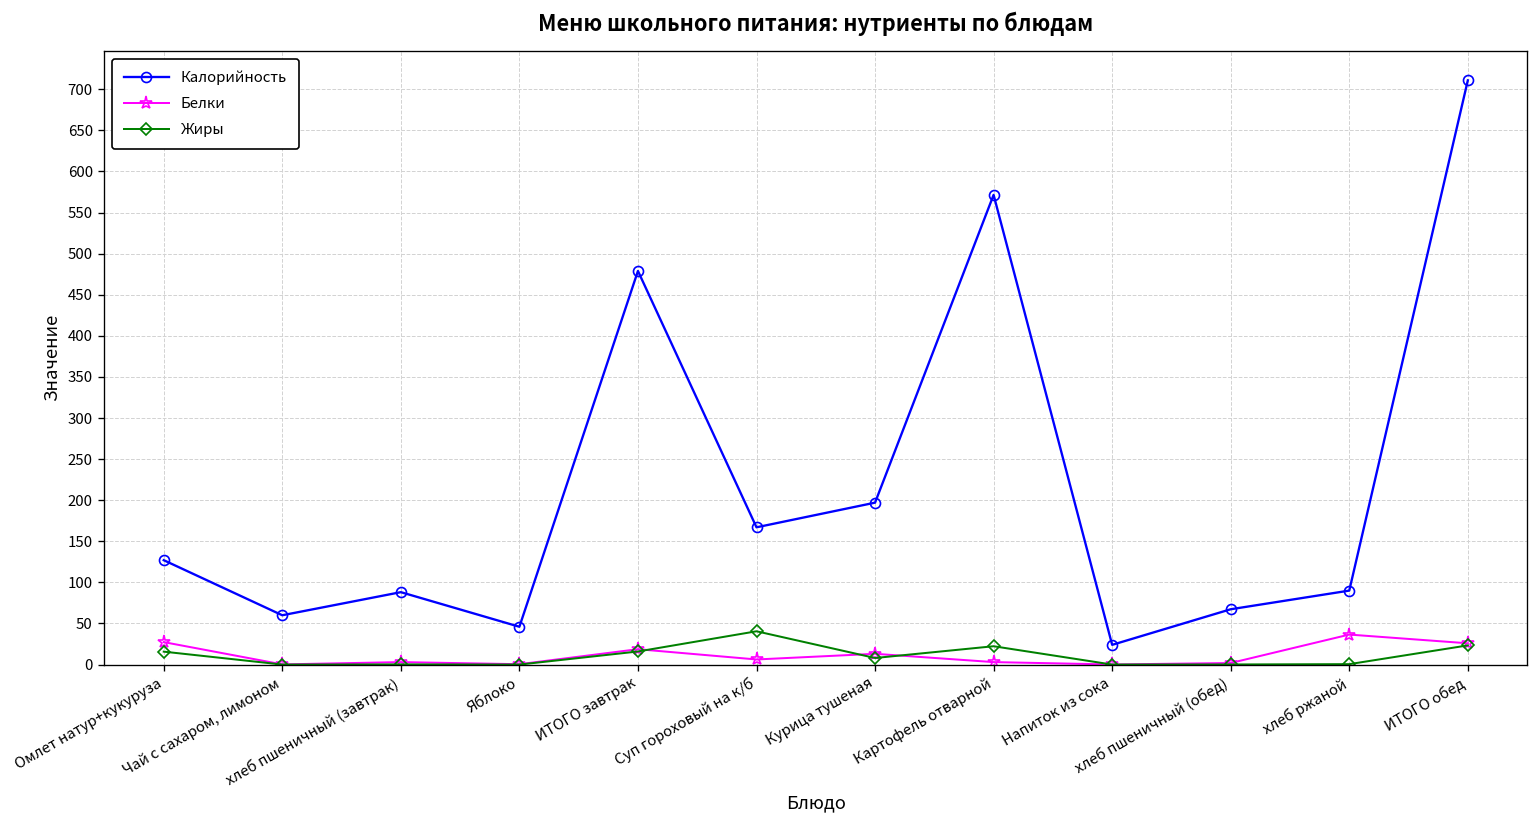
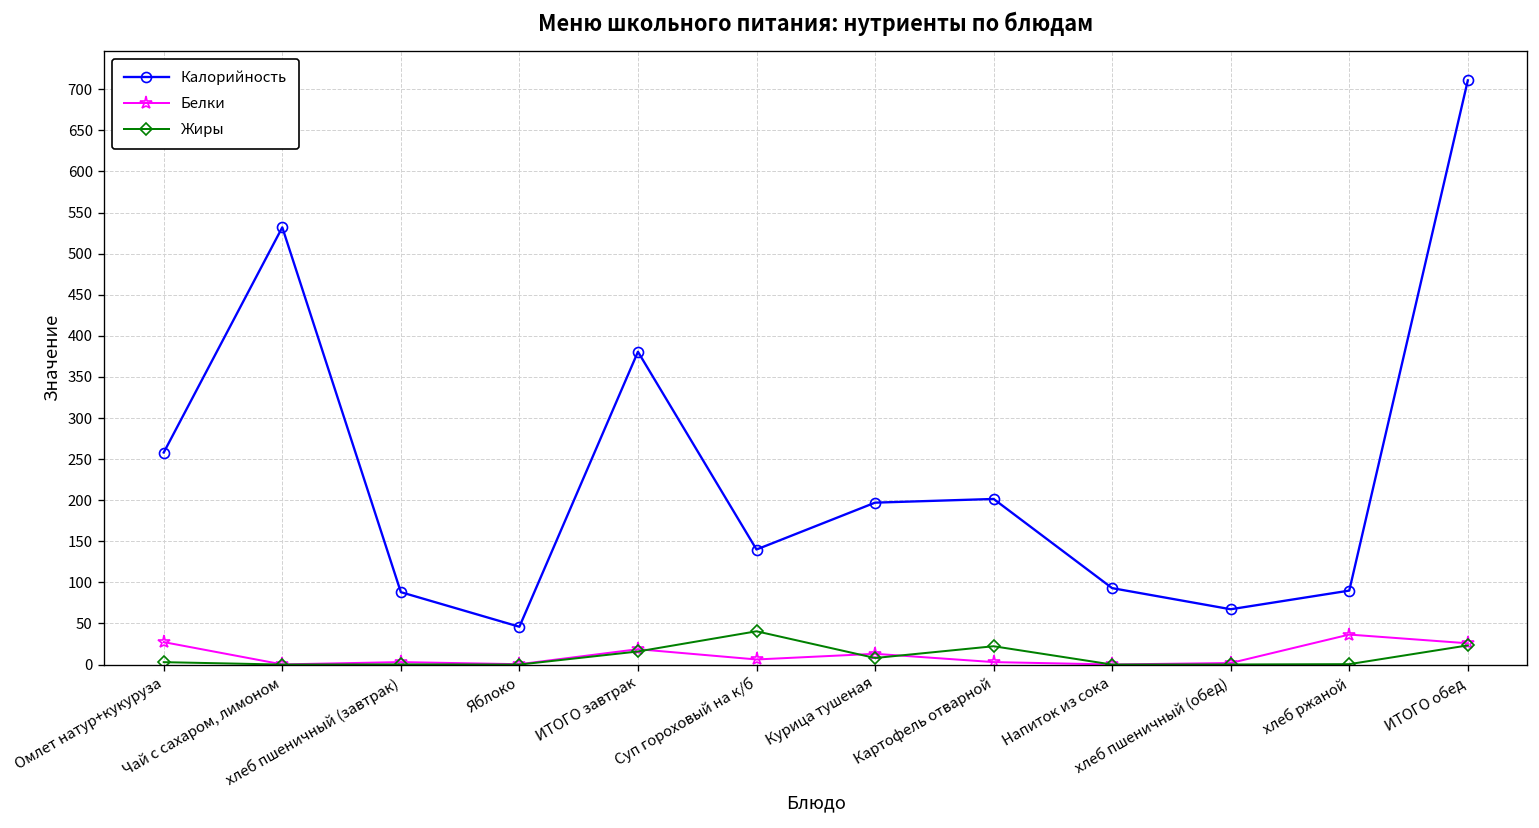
Калорийность, Омлет натур+кукуруза: 130 -> 260
Жиры, Омлет натур+кукуруза: 20 -> 0
Калорийность, Чай с сахаром, лимоном: 60 -> 530
Калорийность, ИТОГО завтрак: 480 -> 380
Калорийность, Суп гороховый на к/б: 170 -> 140
Калорийность, Картофель отварной: 570 -> 200
Калорийность, Напиток из сока: 20 -> 90
